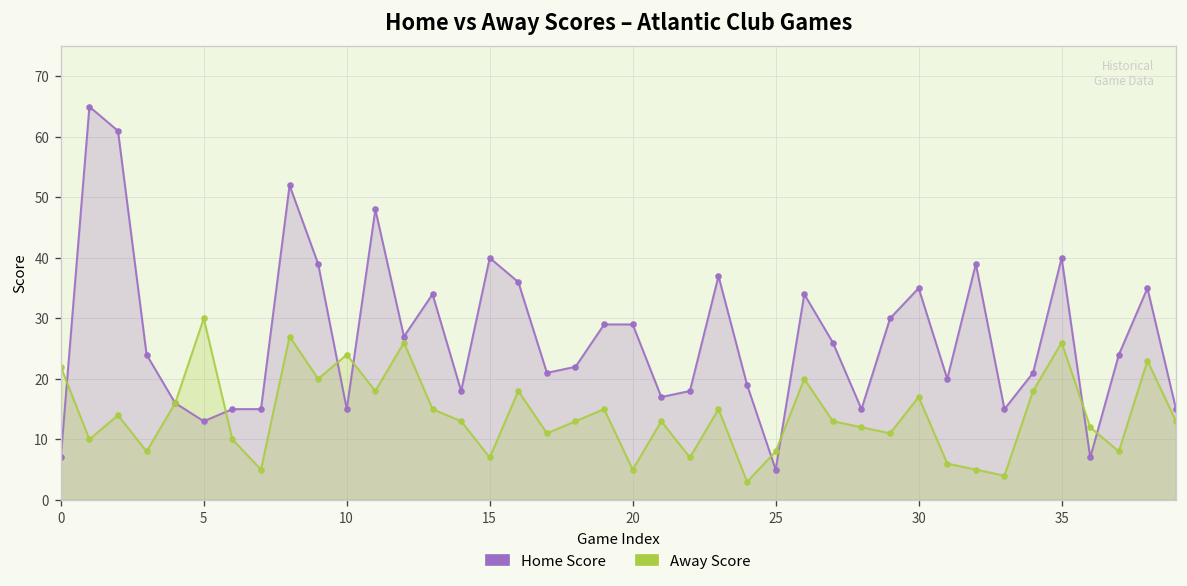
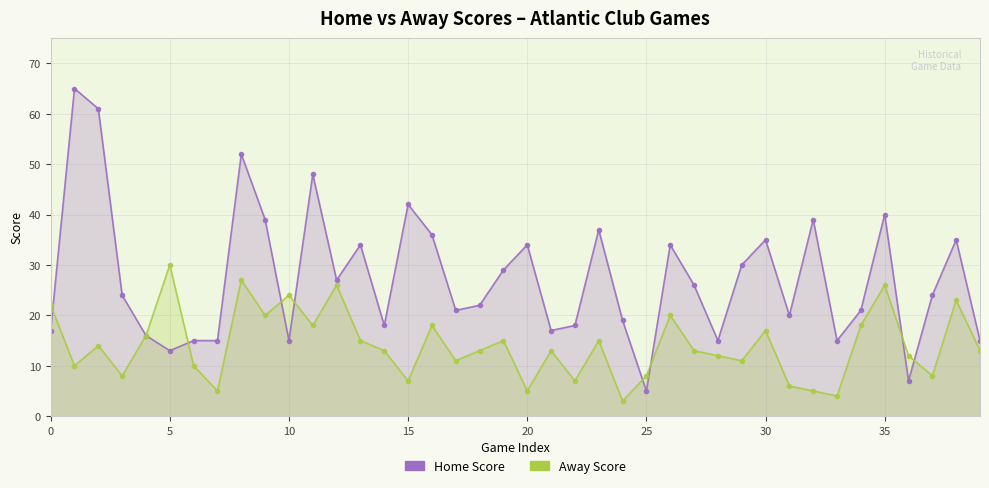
Home Score, 0: 7 -> 17
Home Score, 15: 40 -> 42
Home Score, 20: 29 -> 34
